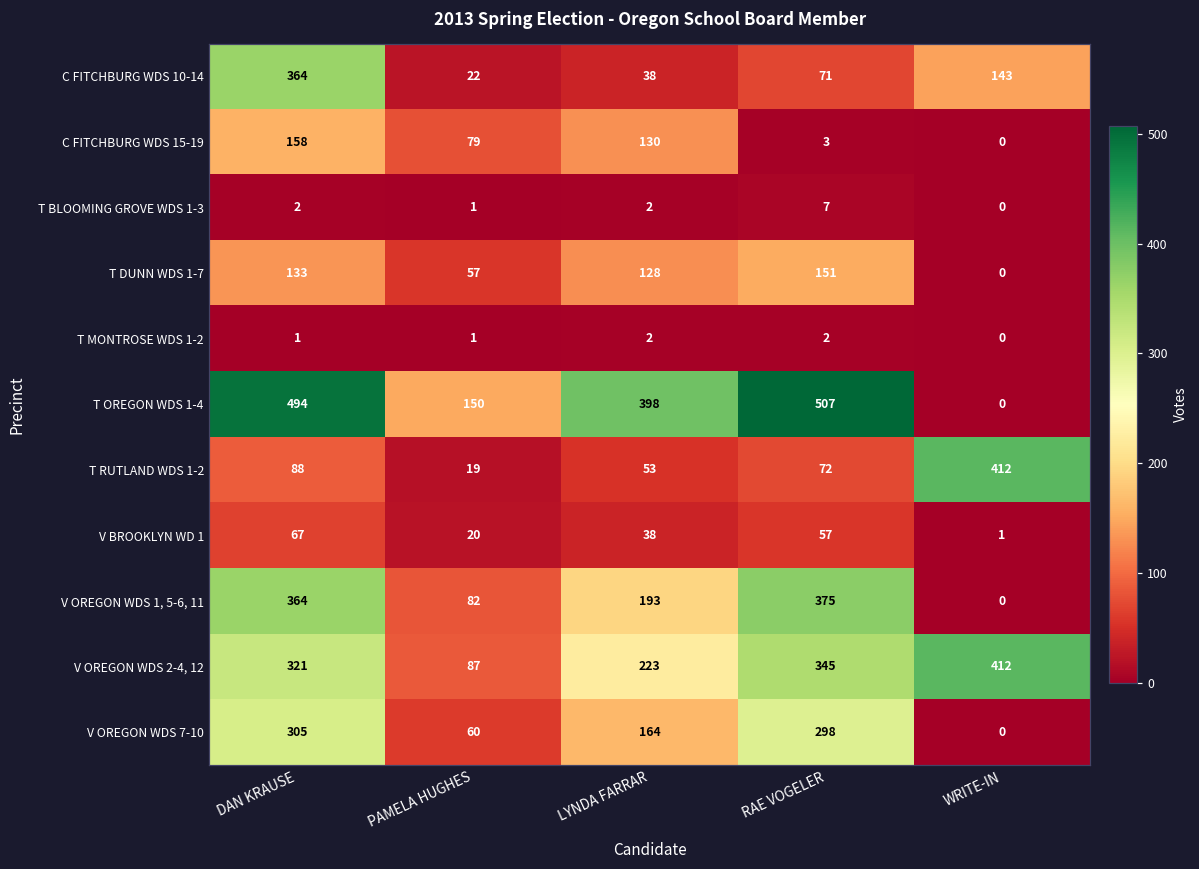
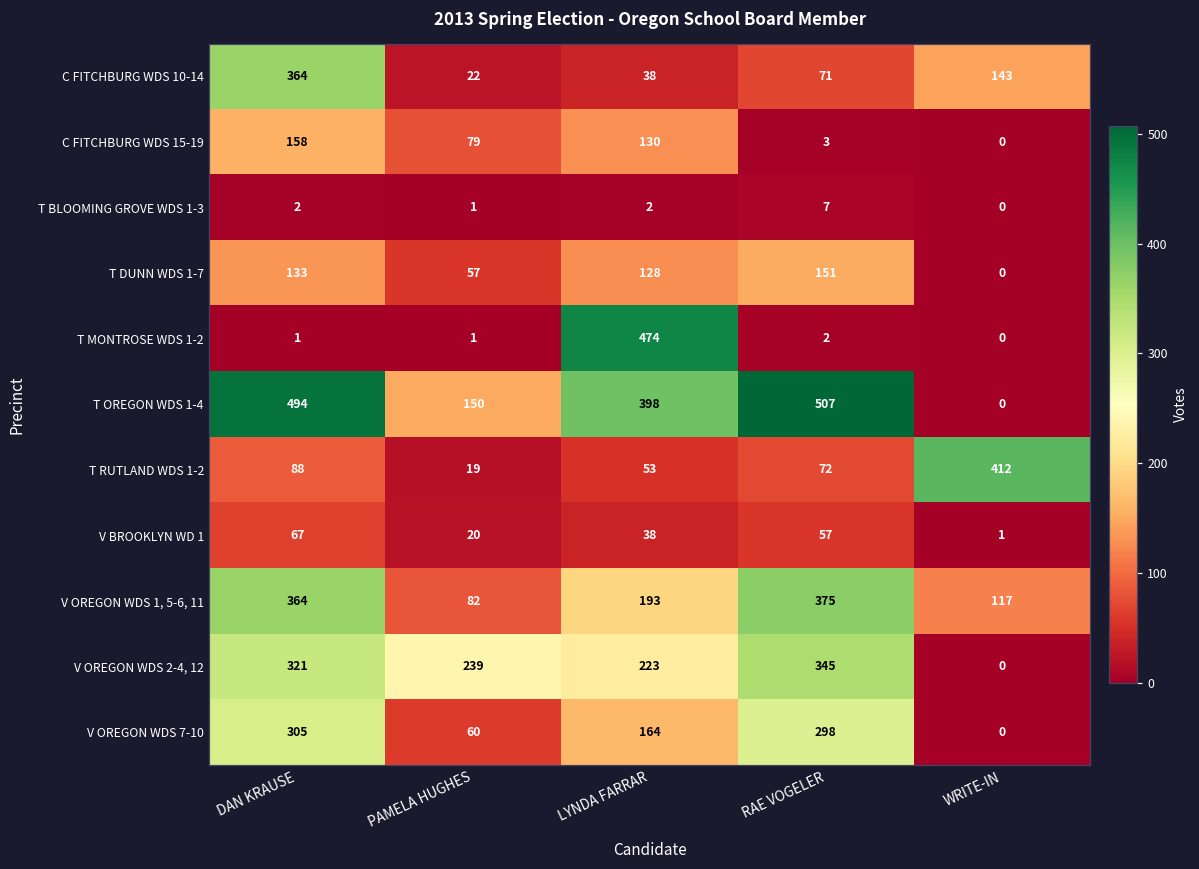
T MONTROSE WDS 1-2, LYNDA FARRAR: 2 -> 474
V OREGON WDS 1, 5-6, 11, WRITE-IN: 0 -> 117
V OREGON WDS 2-4, 12, PAMELA HUGHES: 87 -> 239
V OREGON WDS 2-4, 12, WRITE-IN: 412 -> 0
